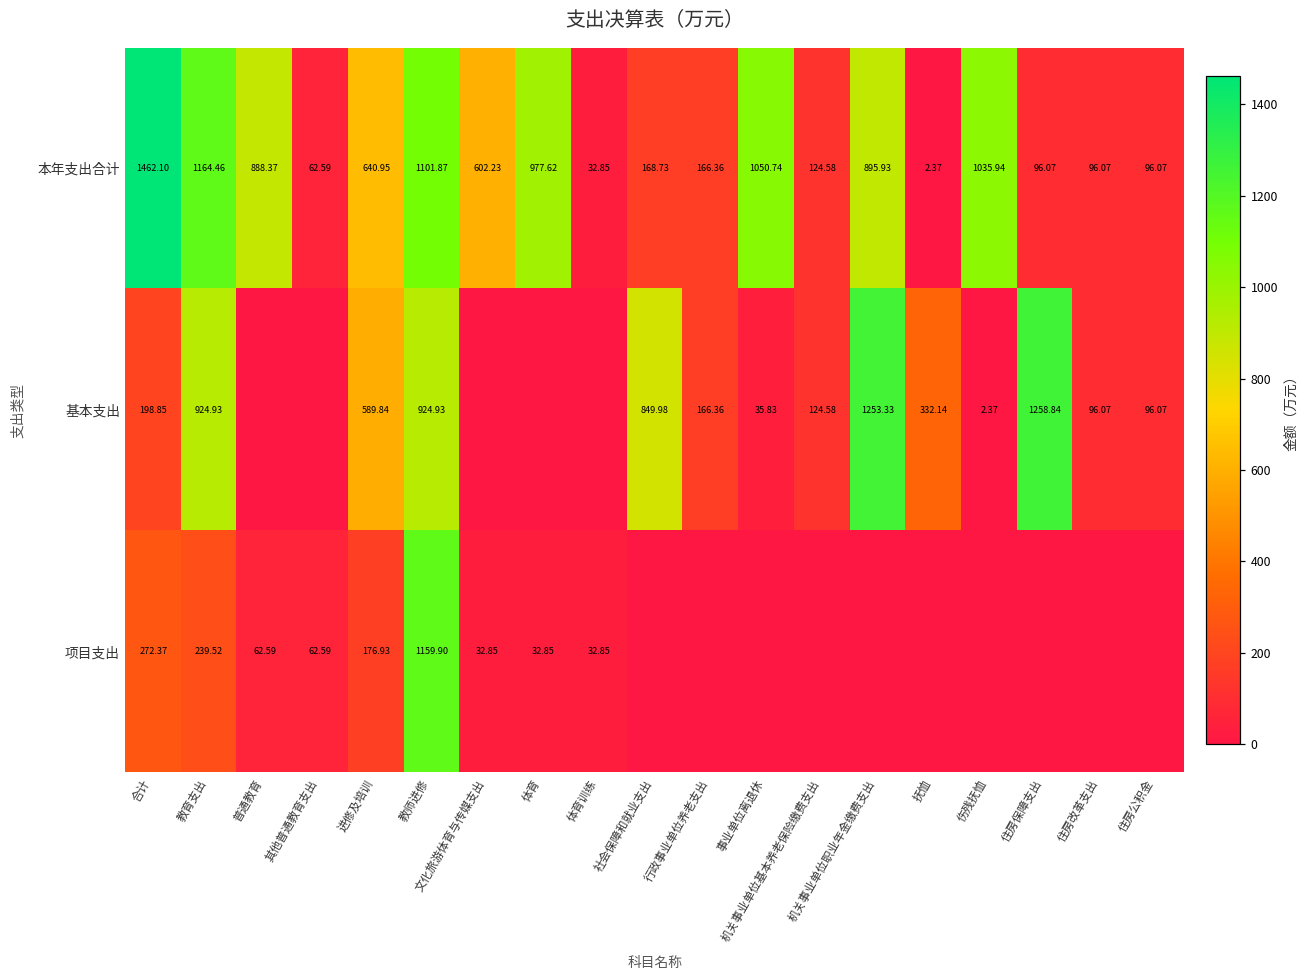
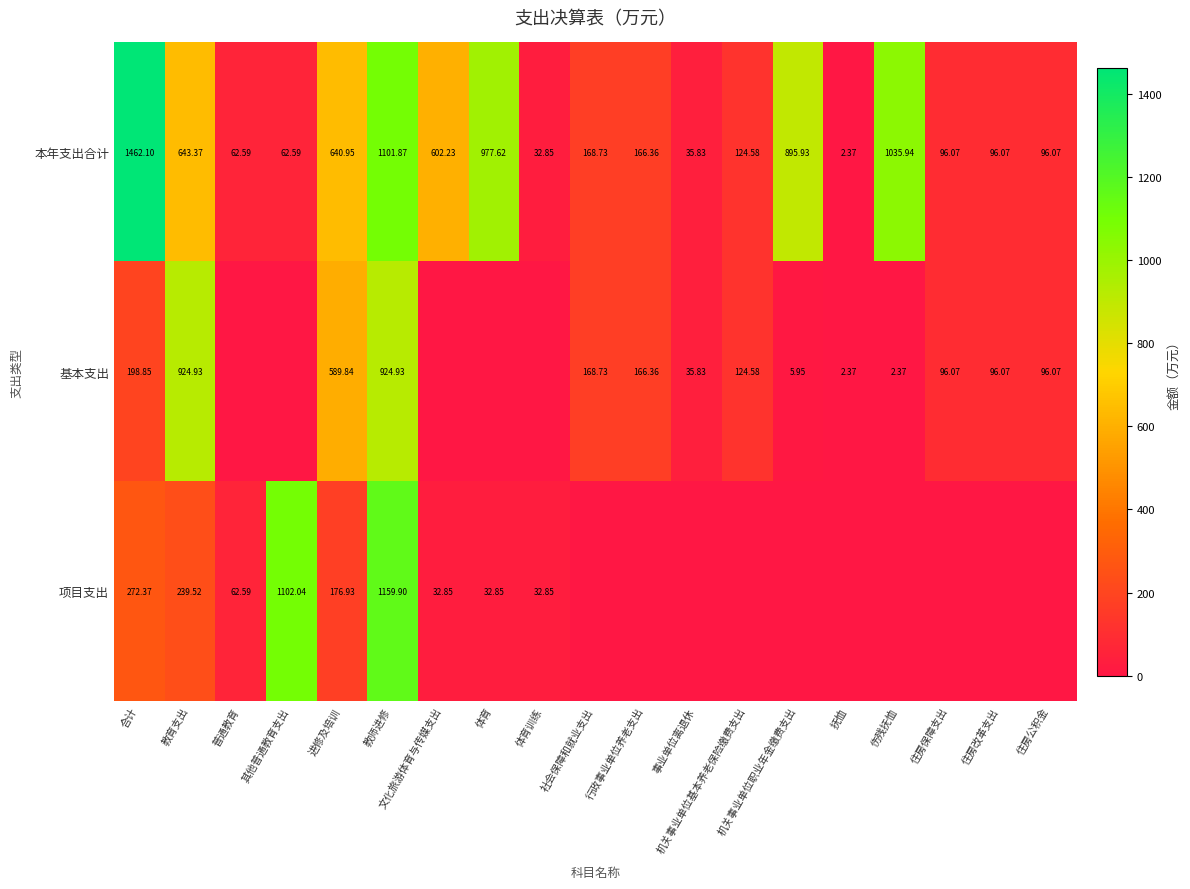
本年支出合计, 教育支出: 1164.46 -> 643.37
本年支出合计, 普通教育: 888.37 -> 62.59
本年支出合计, 事业单位离退休: 1050.74 -> 35.83
基本支出, 社会保障和就业支出: 849.98 -> 168.73
基本支出, 机关事业单位职业年金缴费支出: 1253.33 -> 5.95
基本支出, 抚恤: 332.14 -> 2.37
基本支出, 住房保障支出: 1258.84 -> 96.07
项目支出, 其他普通教育支出: 62.59 -> 1102.04
